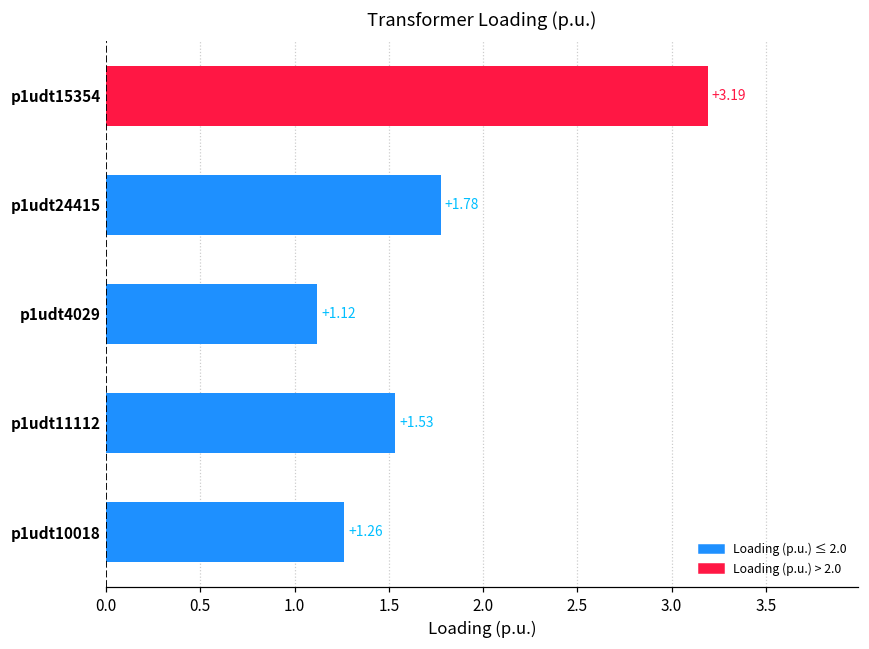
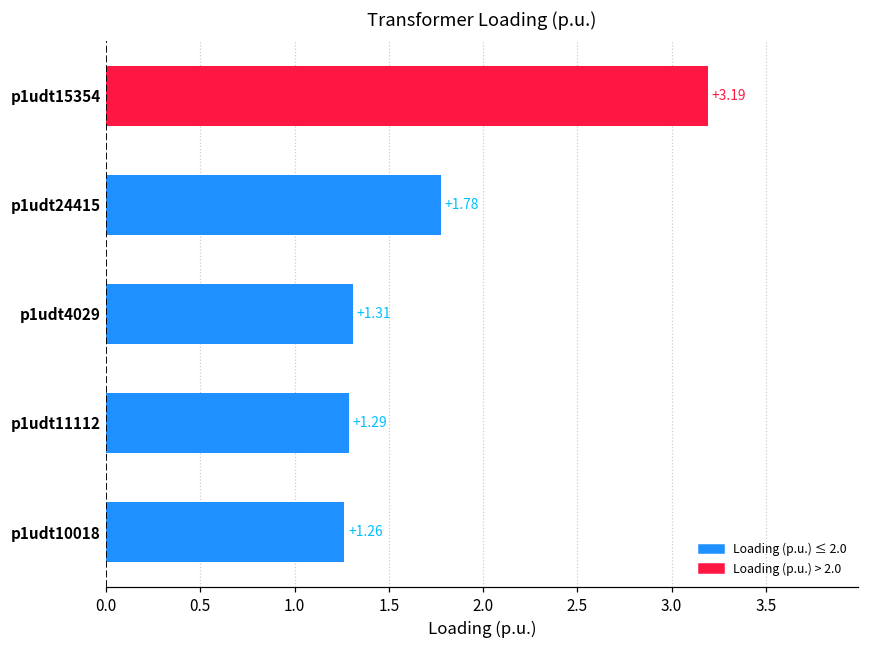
p1udt4029: +1.12 -> +1.31
p1udt11112: +1.53 -> +1.29
